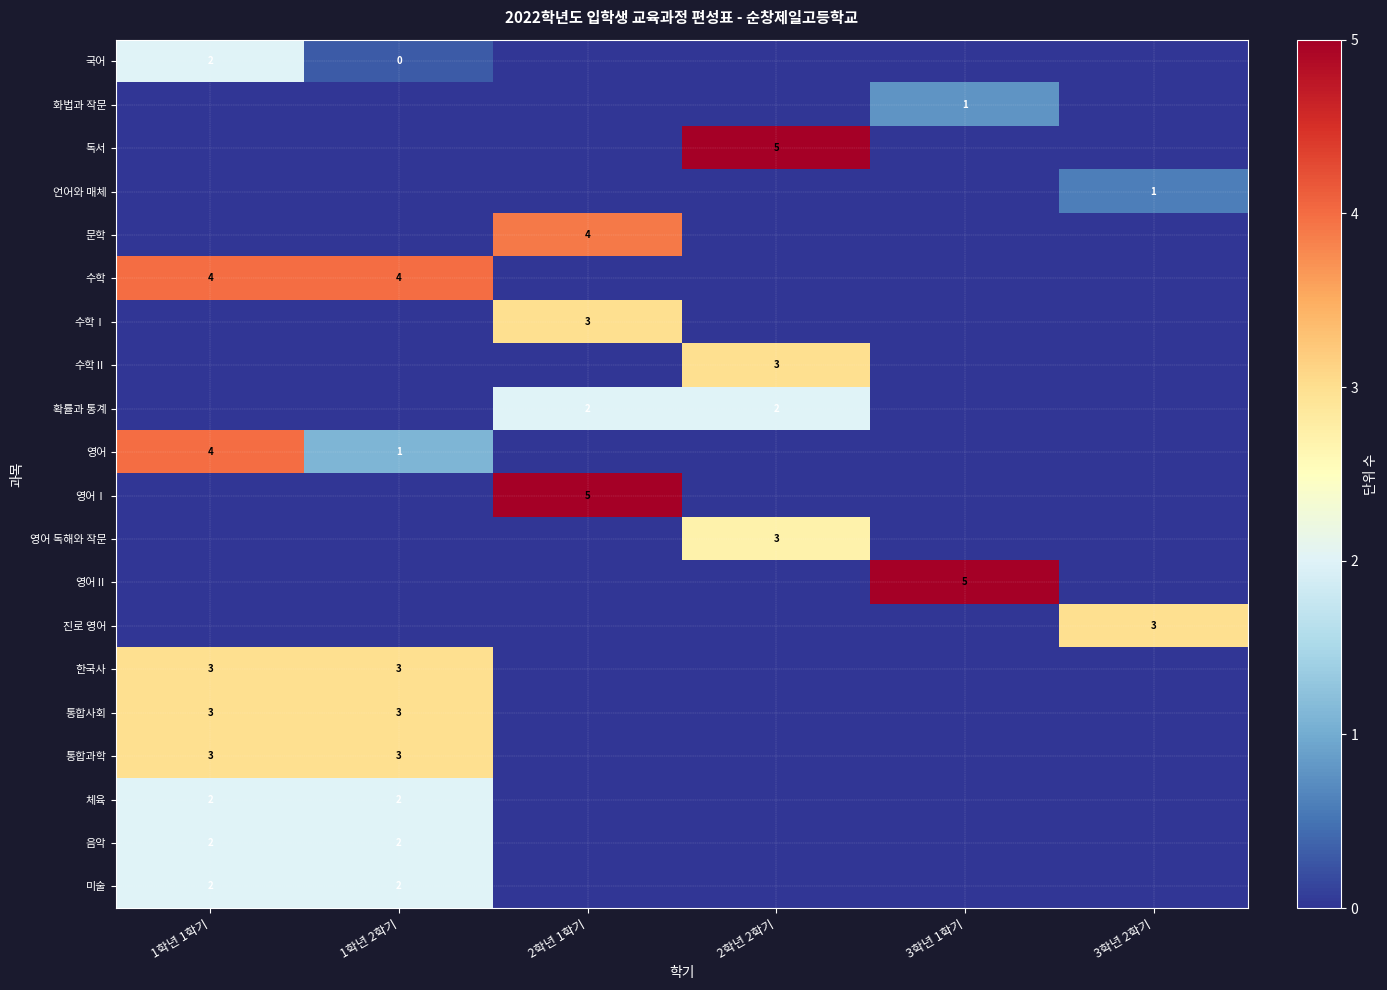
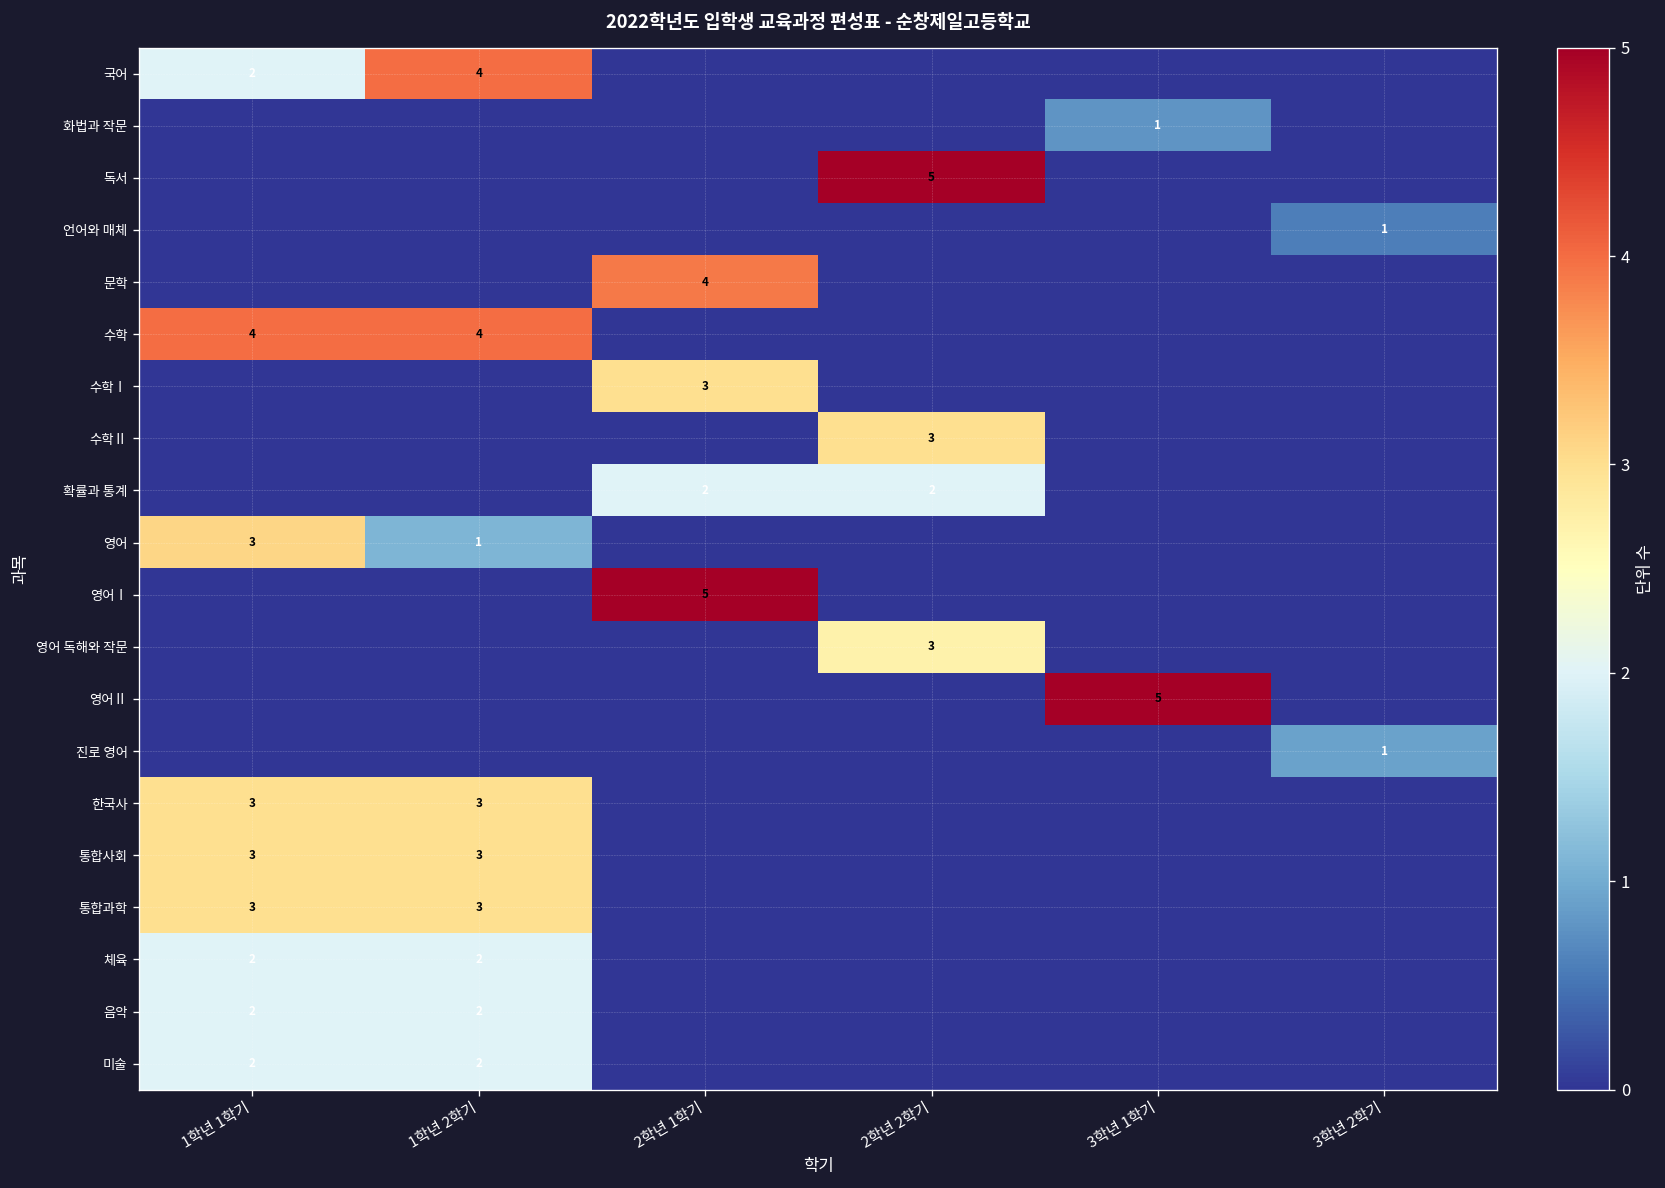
국어, 1학년 2학기: 0 -> 4
영어, 1학년 1학기: 4 -> 3
진로 영어, 3학년 2학기: 3 -> 1
